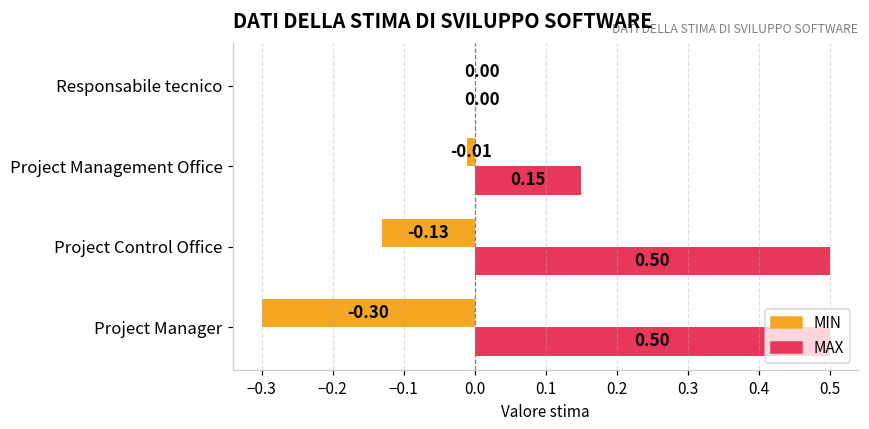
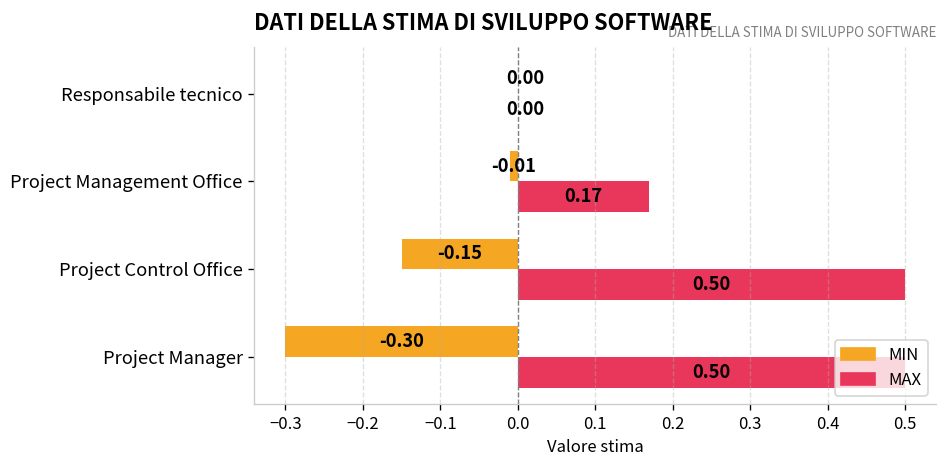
MAX, Project Management Office: 0.15 -> 0.17
MIN, Project Control Office: -0.13 -> -0.15
